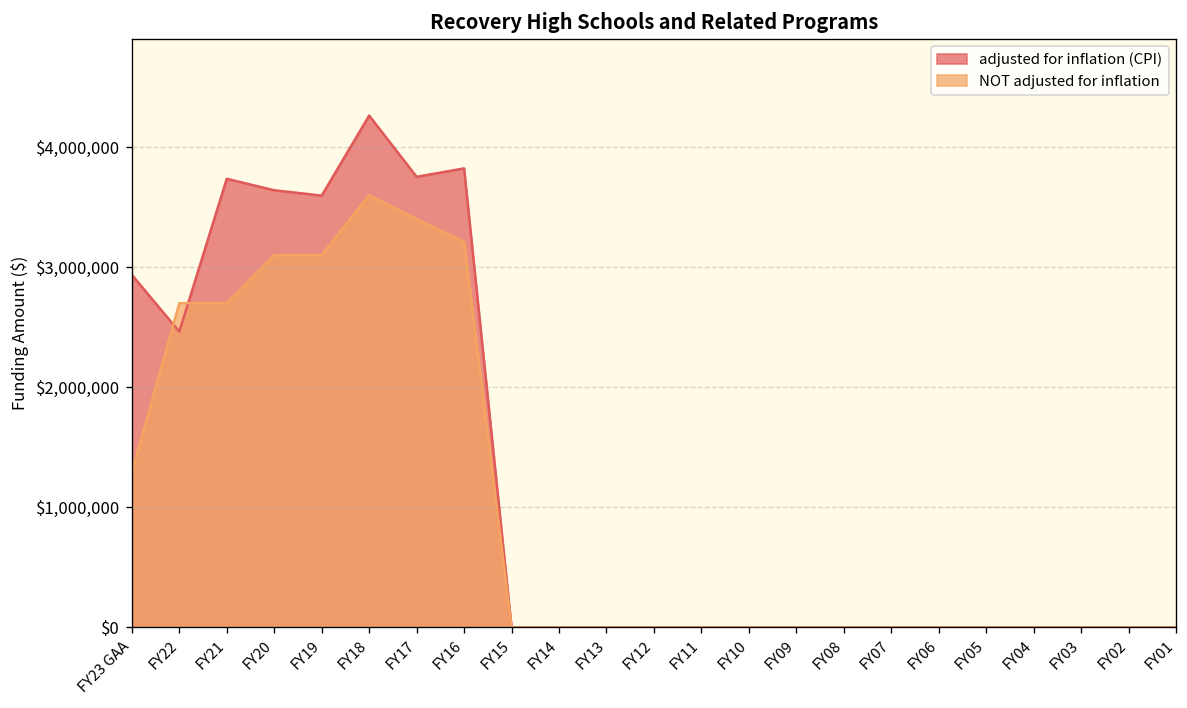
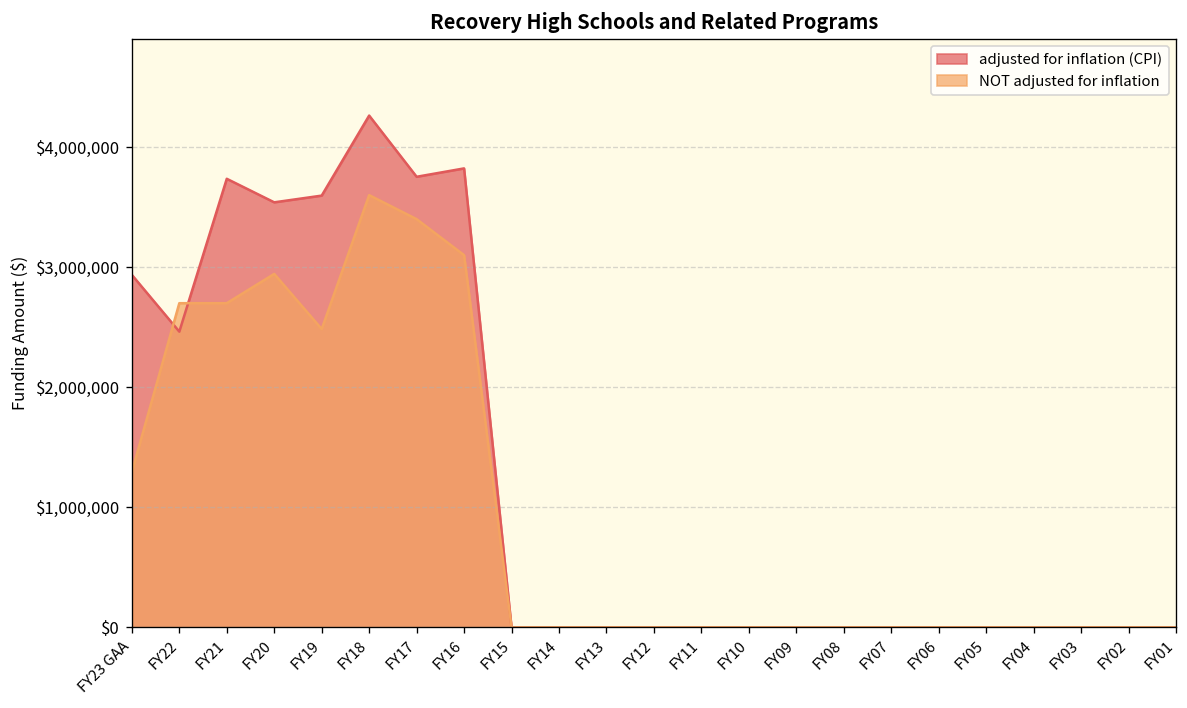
adjusted for inflation (CPI), FY20: $3,640,000 -> $3,540,000
NOT adjusted for inflation, FY20: $3,100,000 -> $2,940,000
NOT adjusted for inflation, FY19: $3,100,000 -> $2,480,000
NOT adjusted for inflation, FY16: $3,210,000 -> $3,100,000
